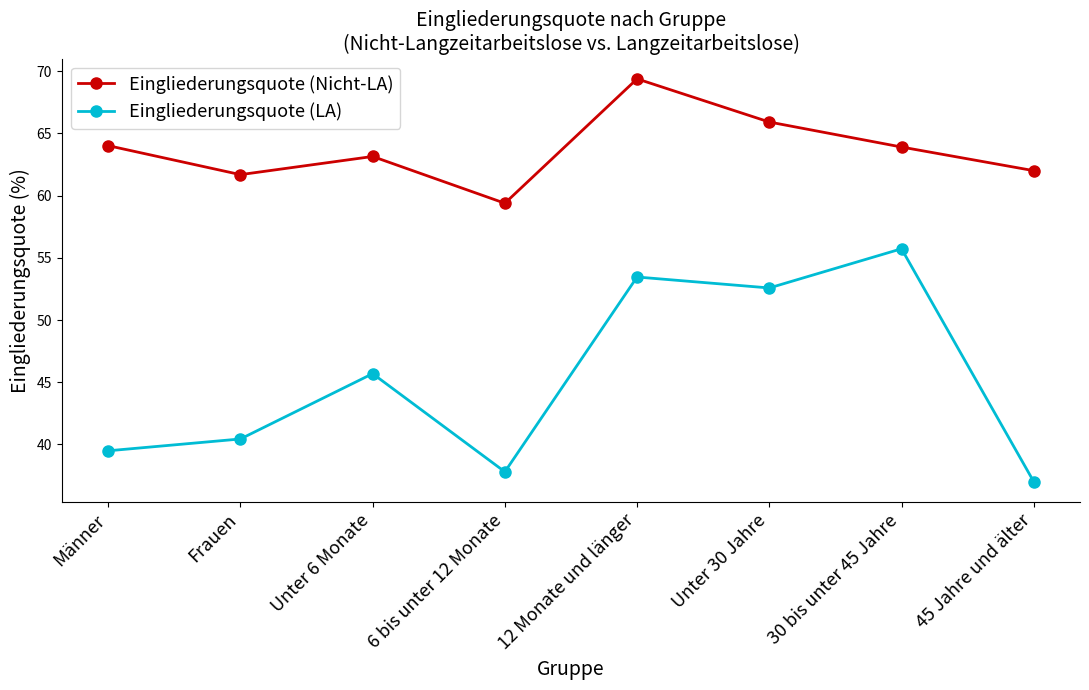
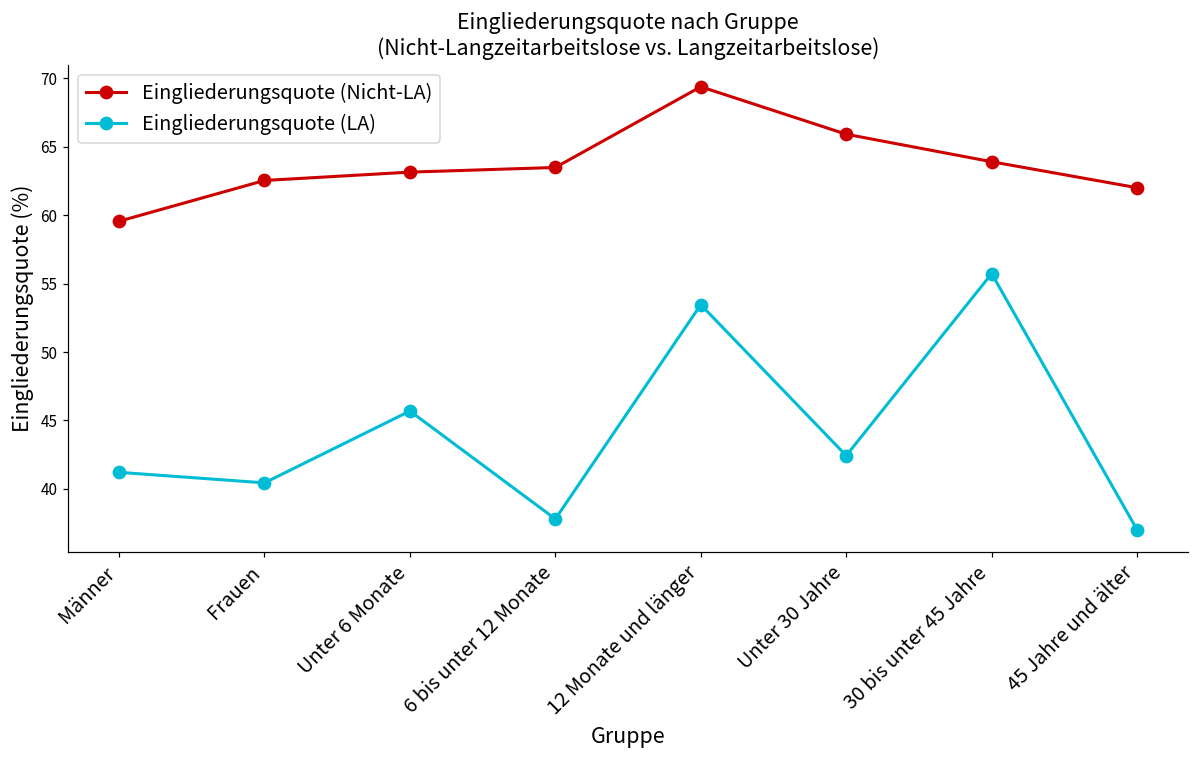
Eingliederungsquote (Nicht-LA), Männer: 64.0 -> 59.6
Eingliederungsquote (LA), Männer: 39.5 -> 41.2
Eingliederungsquote (Nicht-LA), Frauen: 61.7 -> 62.5
Eingliederungsquote (Nicht-LA), 6 bis unter 12 Monate: 59.4 -> 63.5
Eingliederungsquote (LA), Unter 30 Jahre: 52.6 -> 42.4
